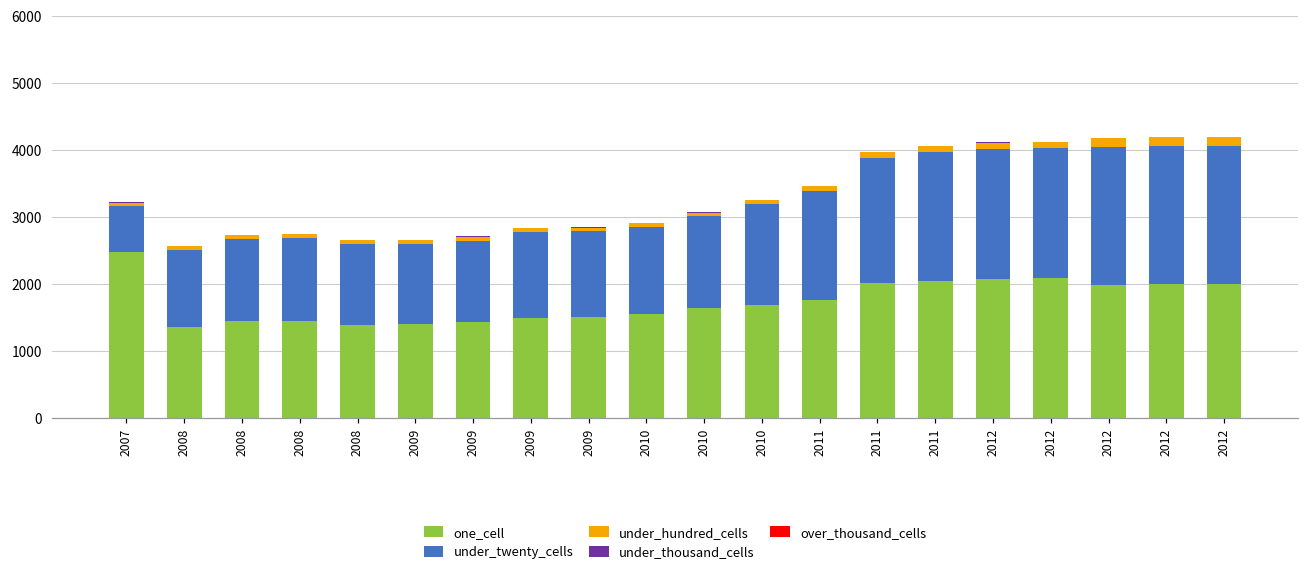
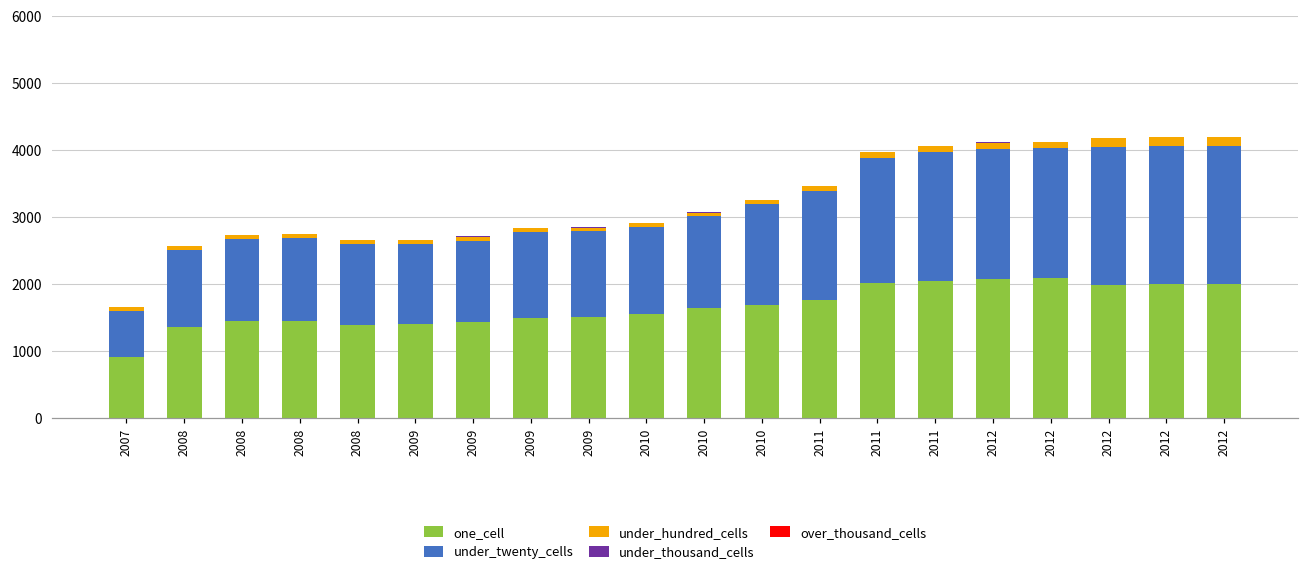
one_cell, 2007: 2500 -> 900
